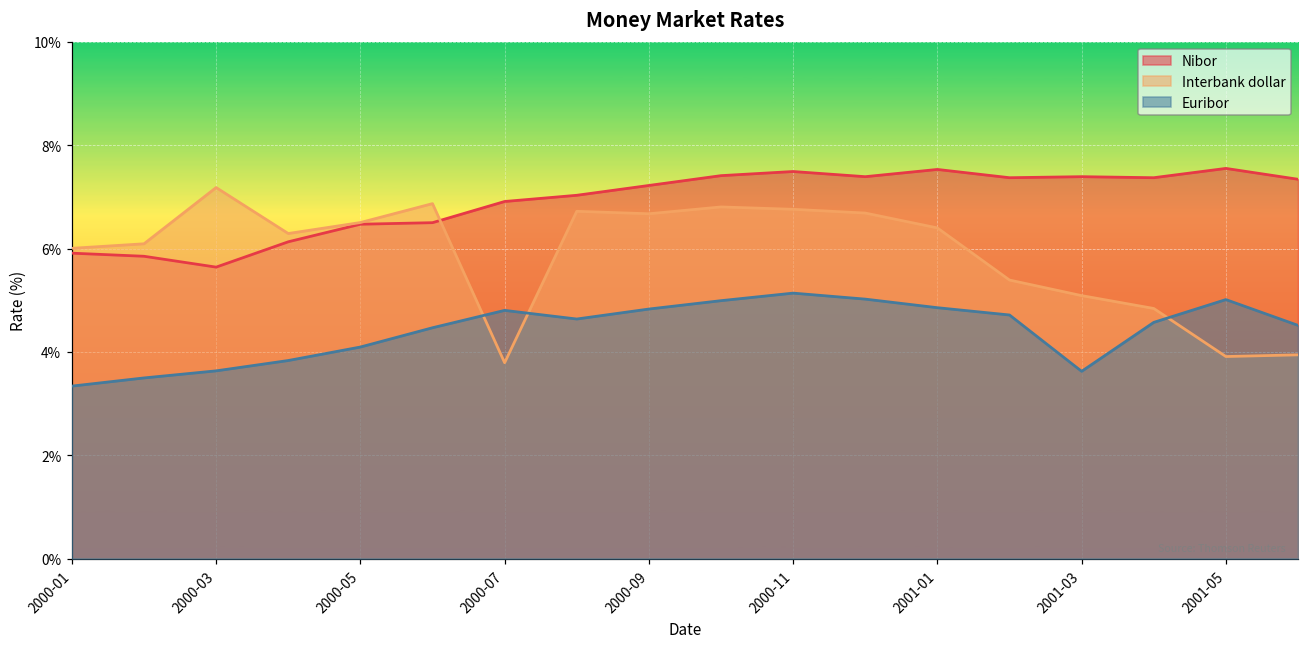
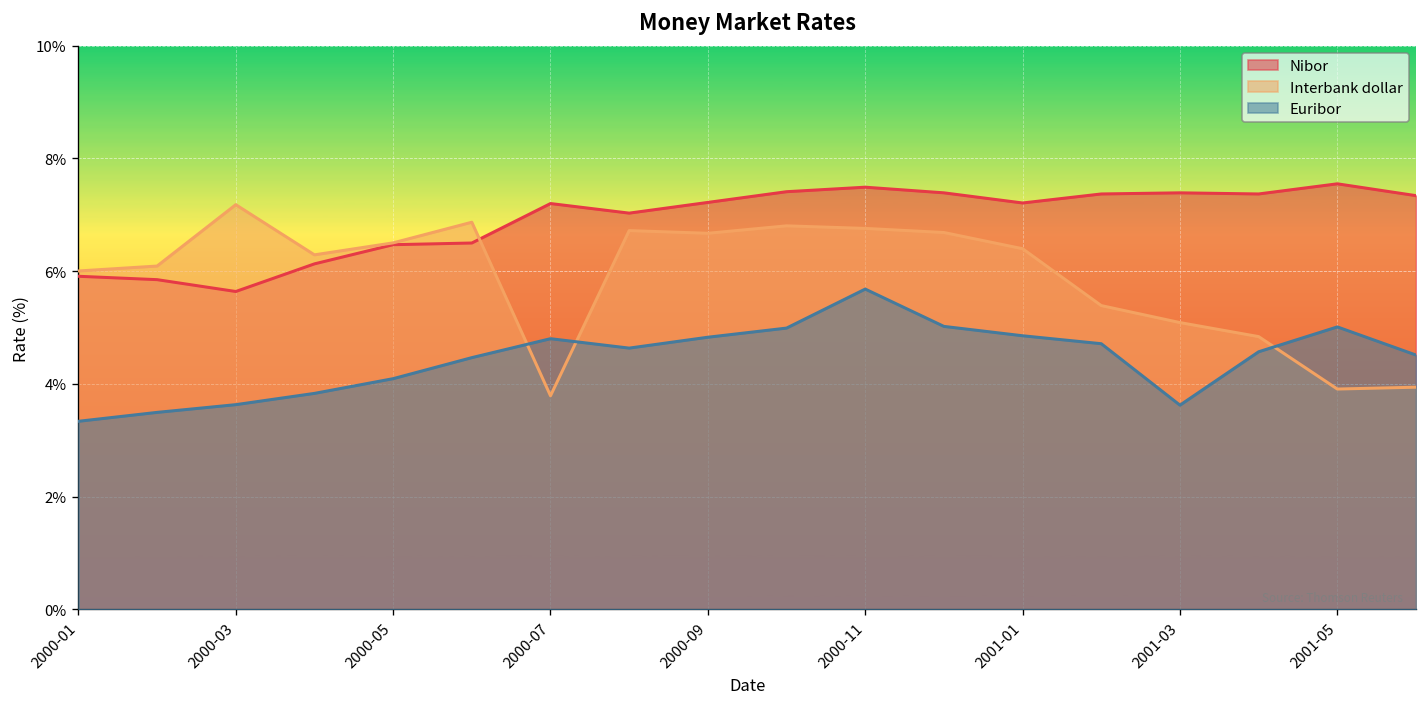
Nibor, 2000-07: 6.9% -> 7.2%
Euribor, 2000-11: 5.1% -> 5.7%
Nibor, 2001-01: 7.5% -> 7.2%
